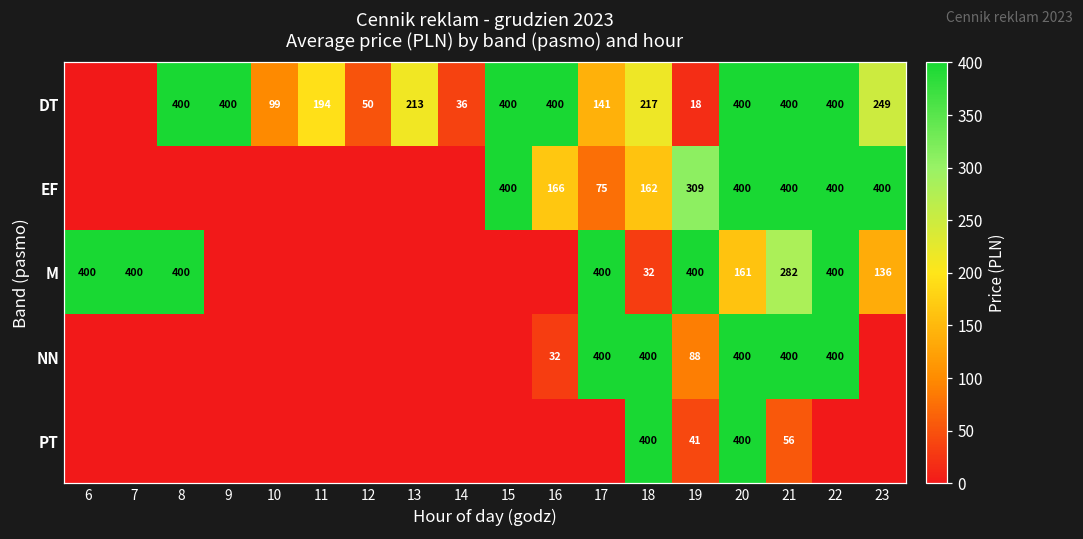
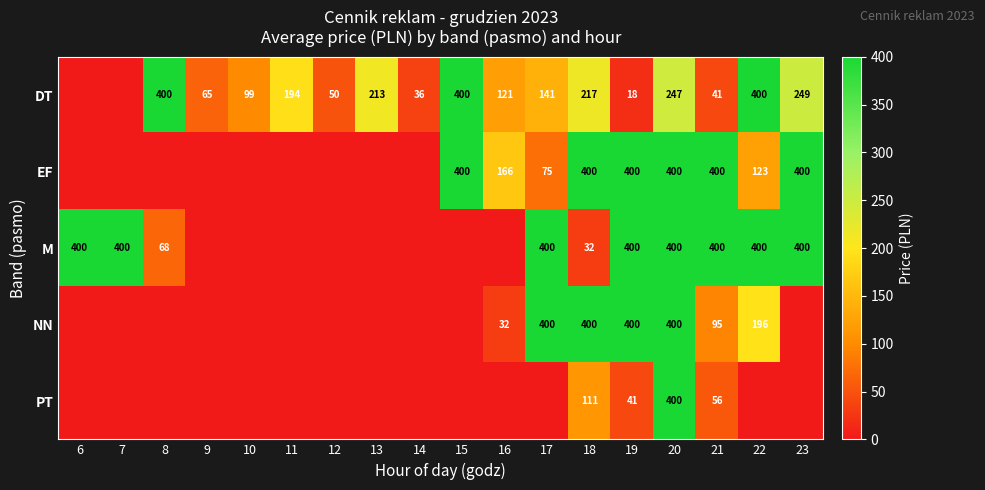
DT, 9: 400 -> 65
DT, 16: 400 -> 121
DT, 20: 400 -> 247
DT, 21: 400 -> 41
EF, 18: 162 -> 400
EF, 19: 309 -> 400
EF, 22: 400 -> 123
M, 8: 400 -> 68
M, 20: 161 -> 400
M, 21: 282 -> 400
M, 23: 136 -> 400
NN, 19: 88 -> 400
NN, 21: 400 -> 95
NN, 22: 400 -> 196
PT, 18: 400 -> 111
